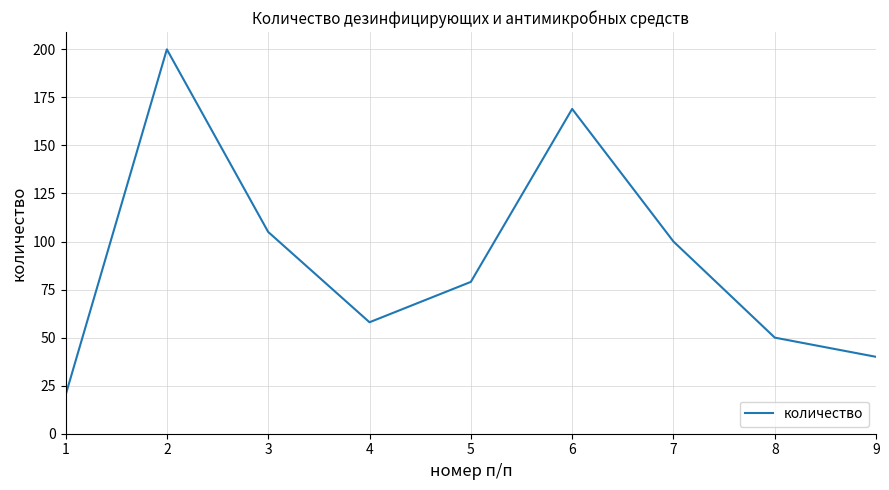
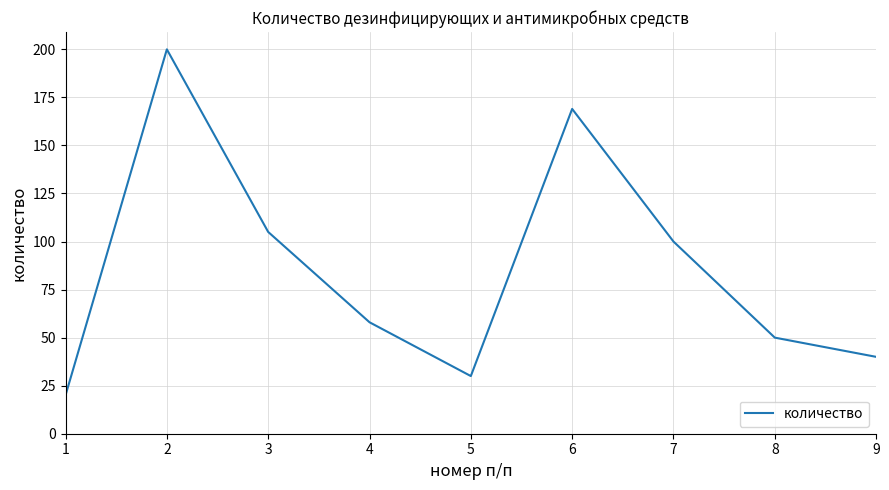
5: 79 -> 30
